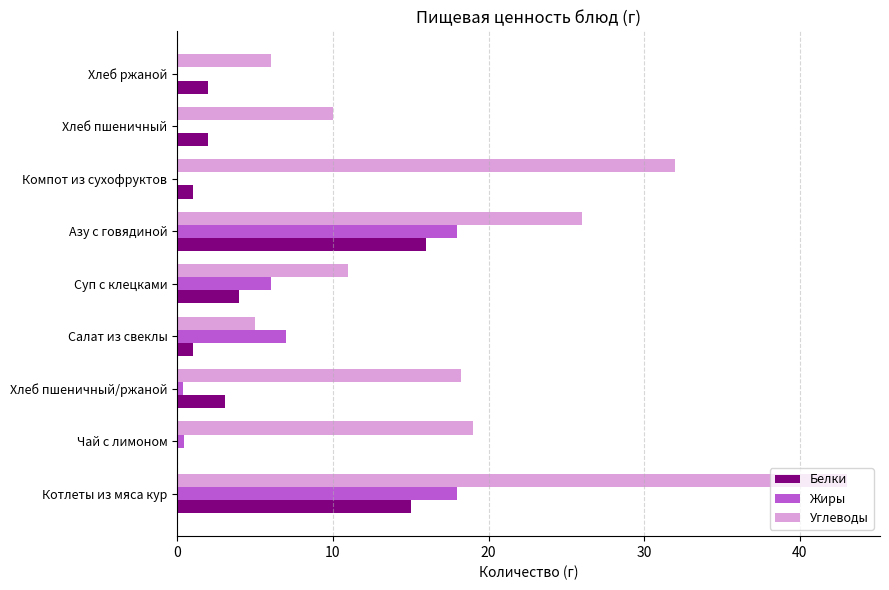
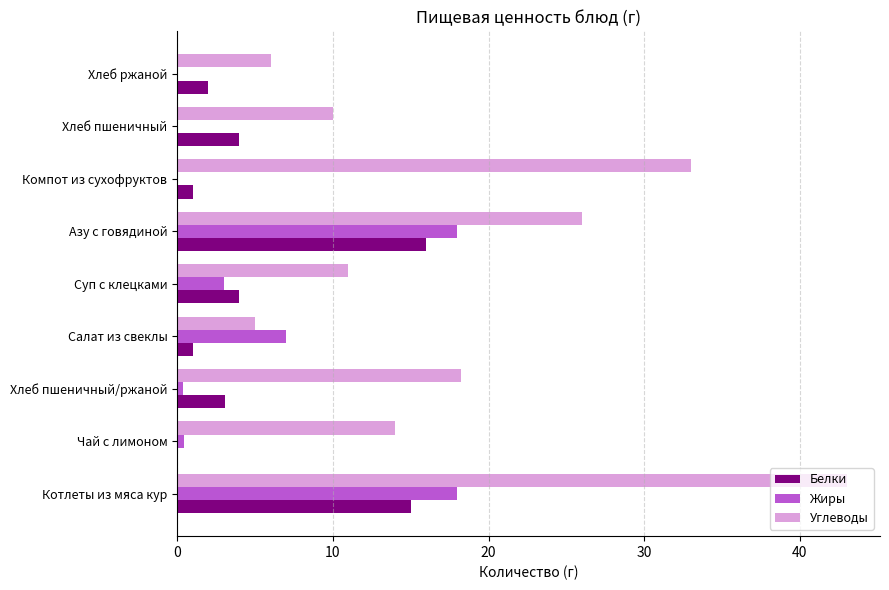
Белки, Хлеб пшеничный: 2 -> 4
Углеводы, Компот из сухофруктов: 32 -> 33
Жиры, Суп с клецками: 6 -> 3
Углеводы, Чай с лимоном: 19 -> 14
